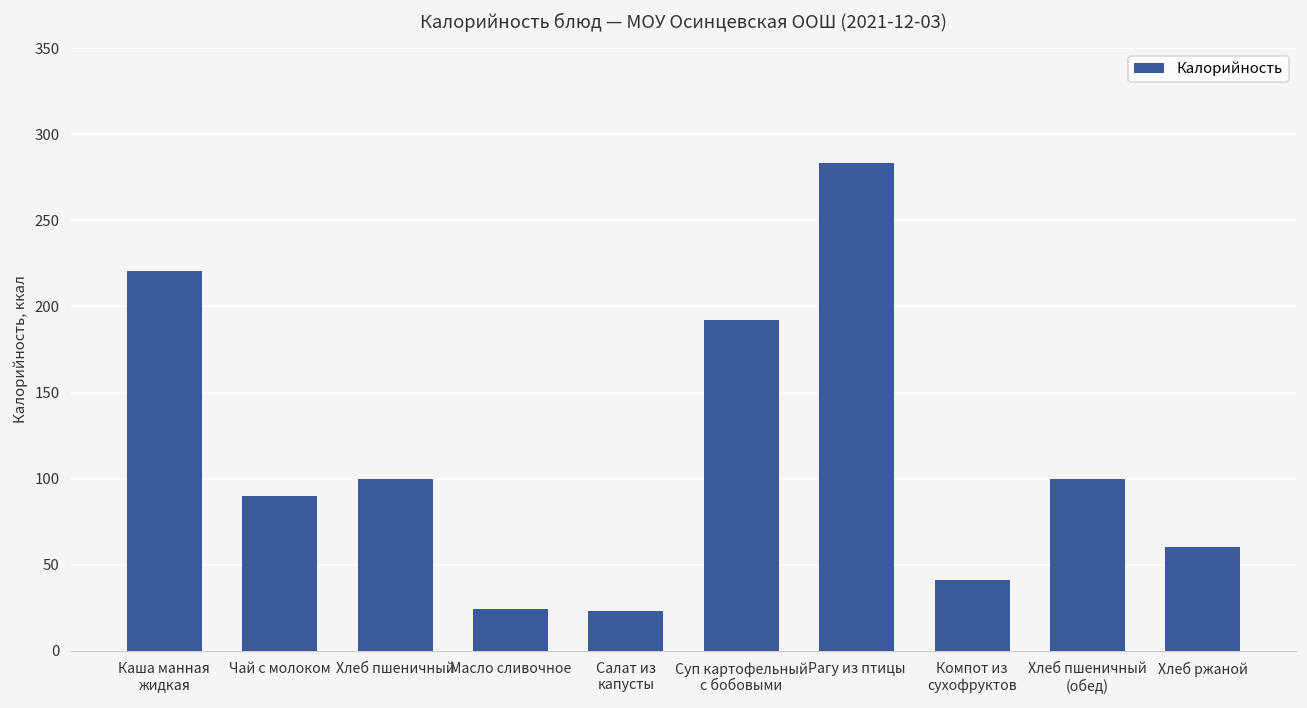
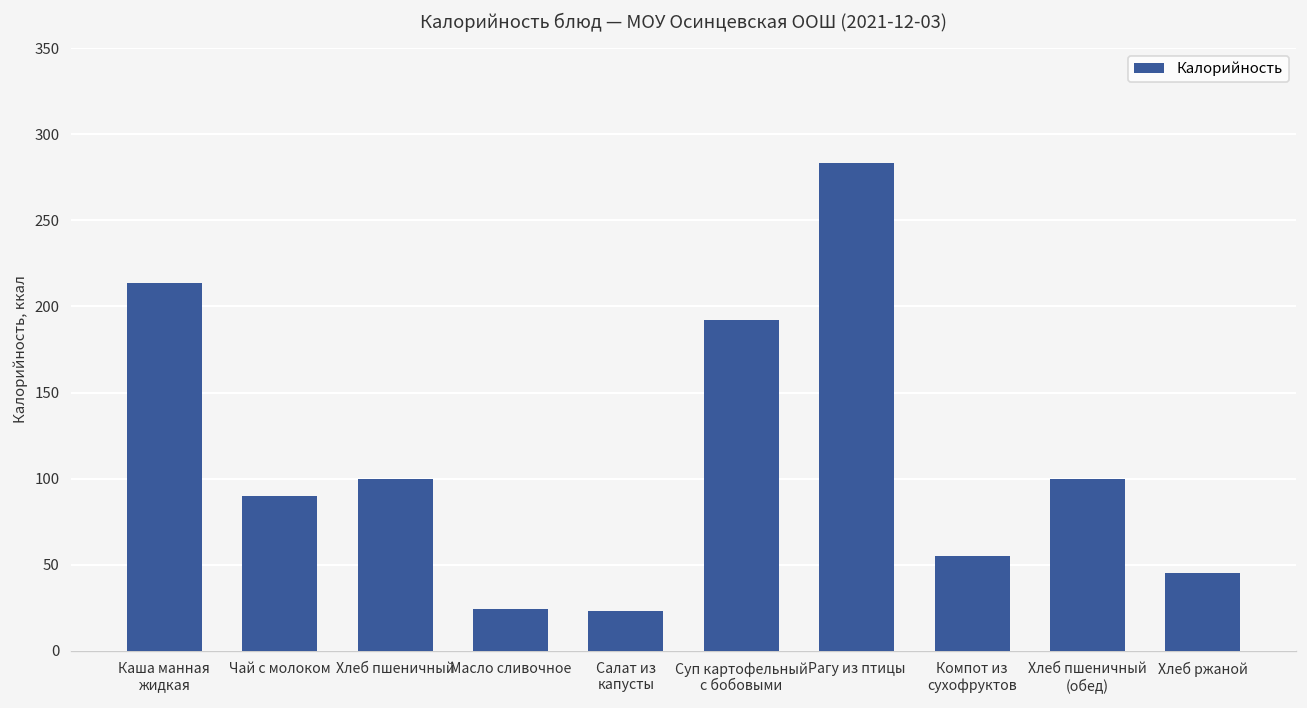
Каша манная жидкая: 221 -> 213
Компот из сухофруктов: 41 -> 55
Хлеб ржаной: 60 -> 45
